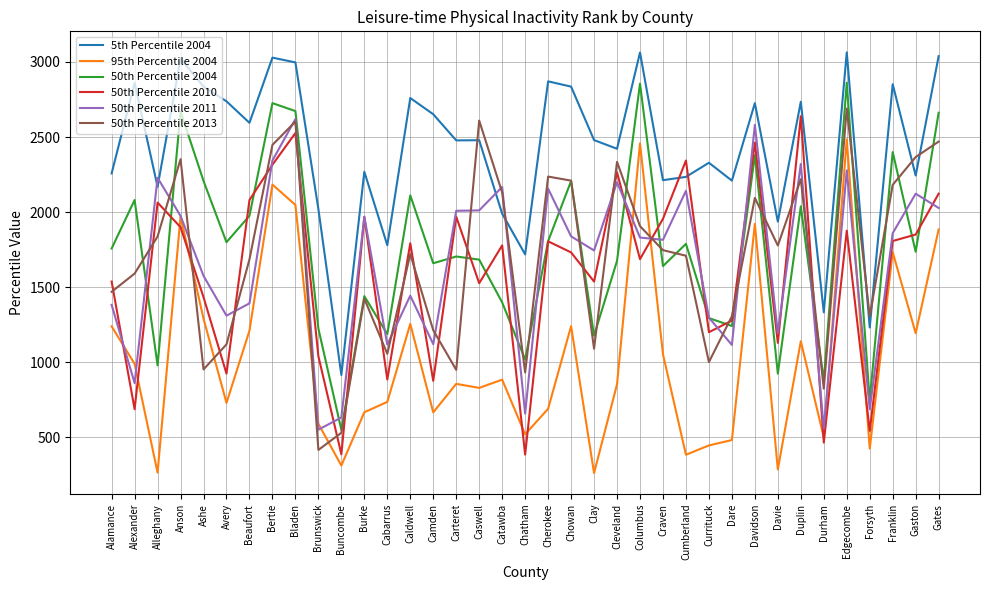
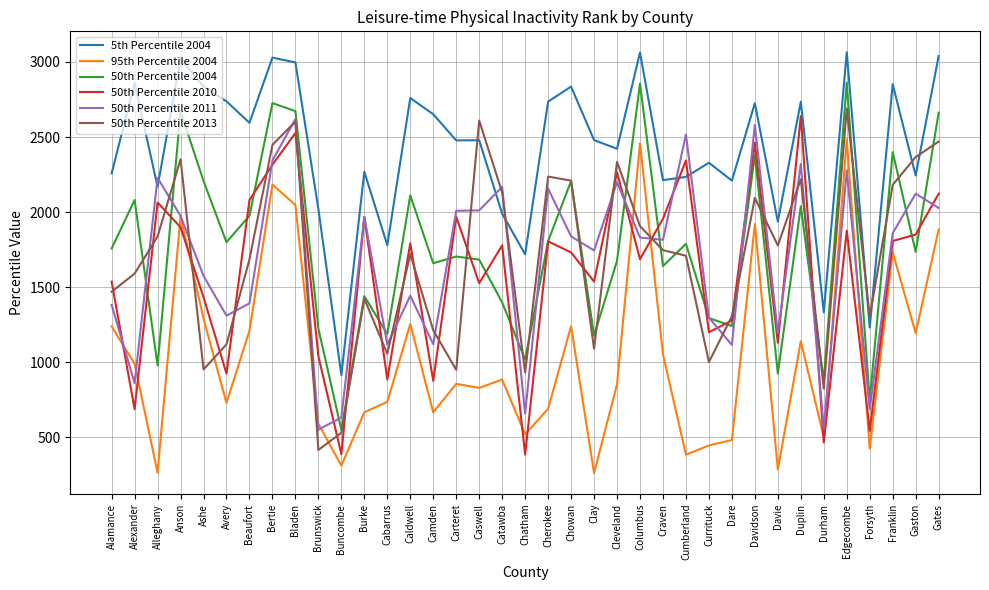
5th Percentile 2004, Cherokee: 2870 -> 2740
50th Percentile 2011, Cumberland: 2140 -> 2520
